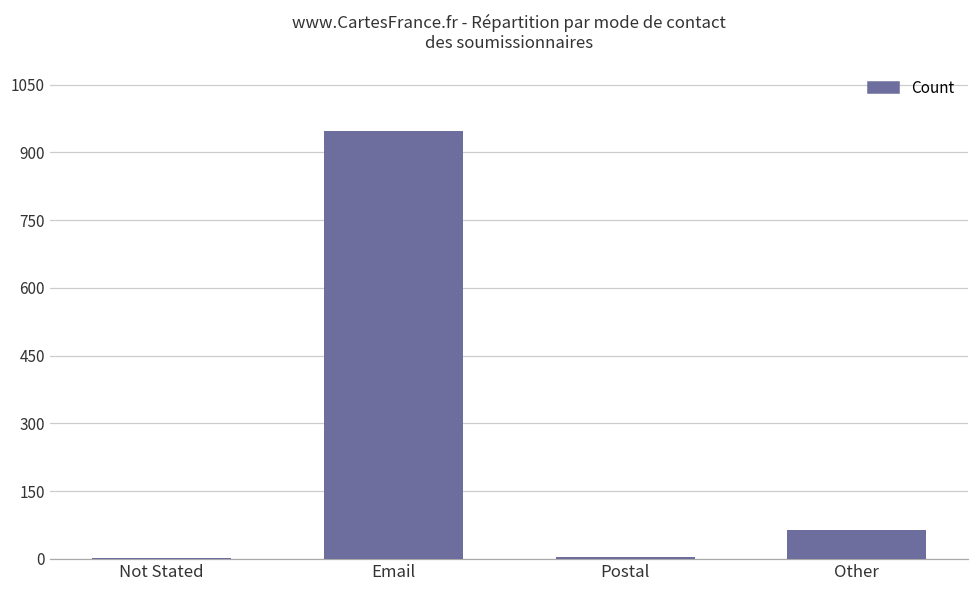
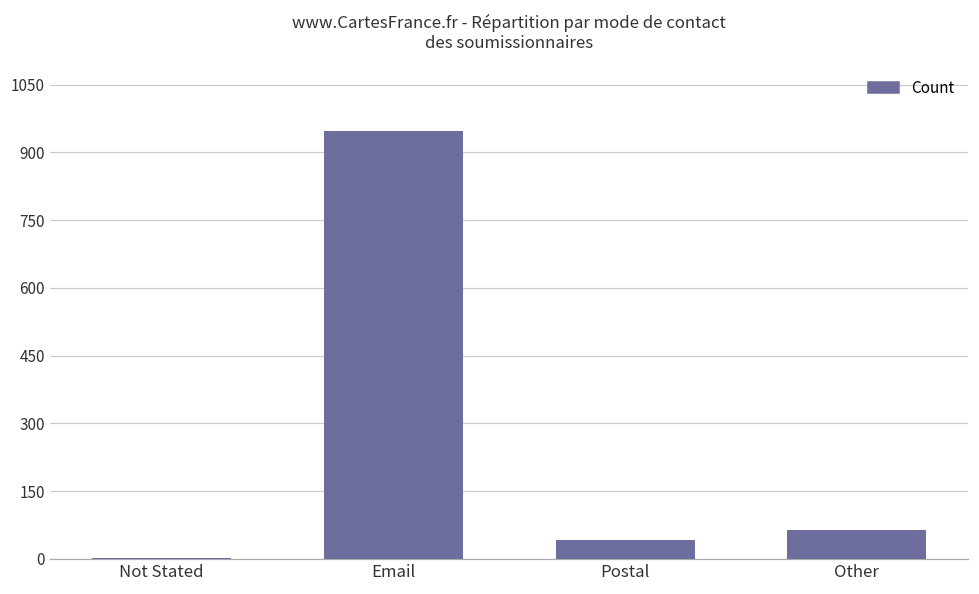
Postal: 10 -> 40
